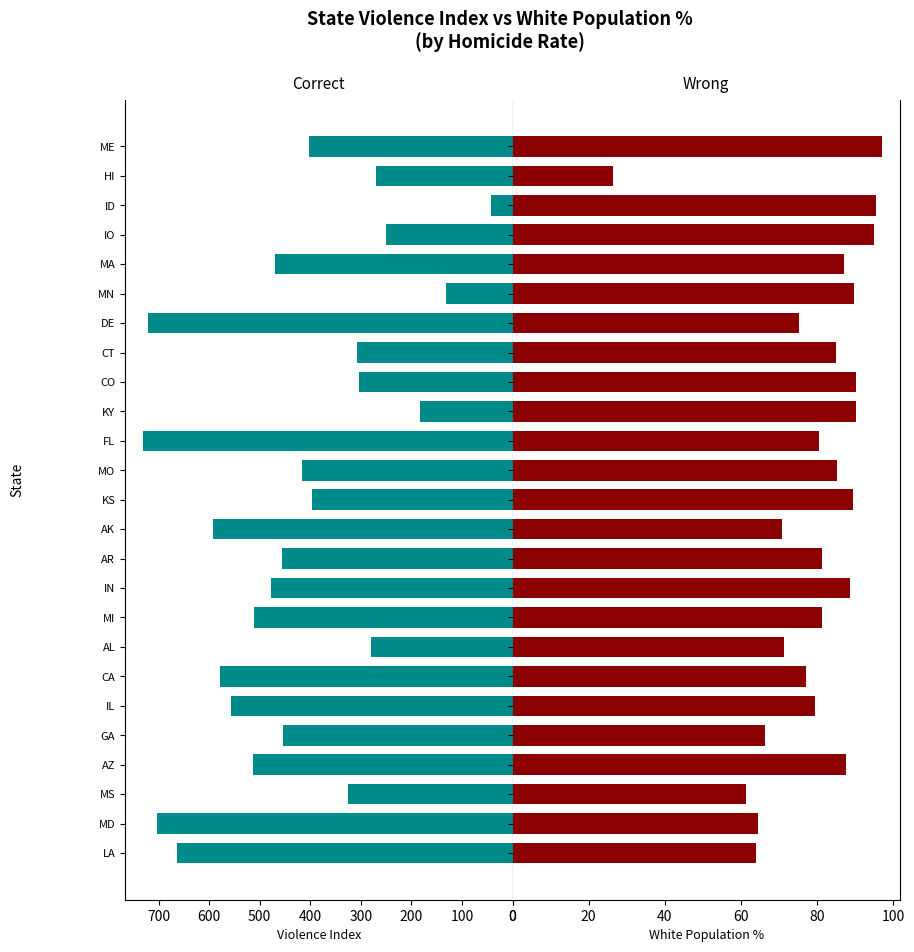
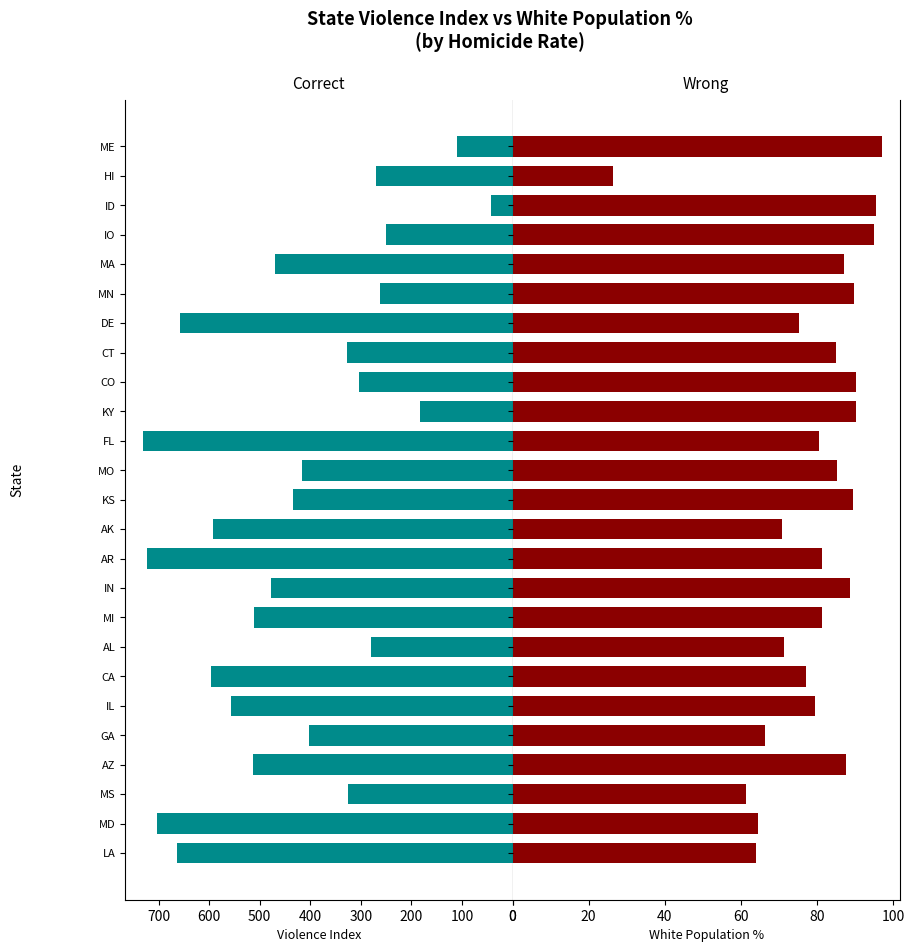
Correct, ME: 400 -> 110
Correct, MN: 130 -> 260
Correct, DE: 720 -> 660
Correct, CT: 310 -> 330
Correct, KS: 400 -> 430
Correct, AR: 460 -> 720
Correct, CA: 580 -> 600
Correct, GA: 450 -> 400
